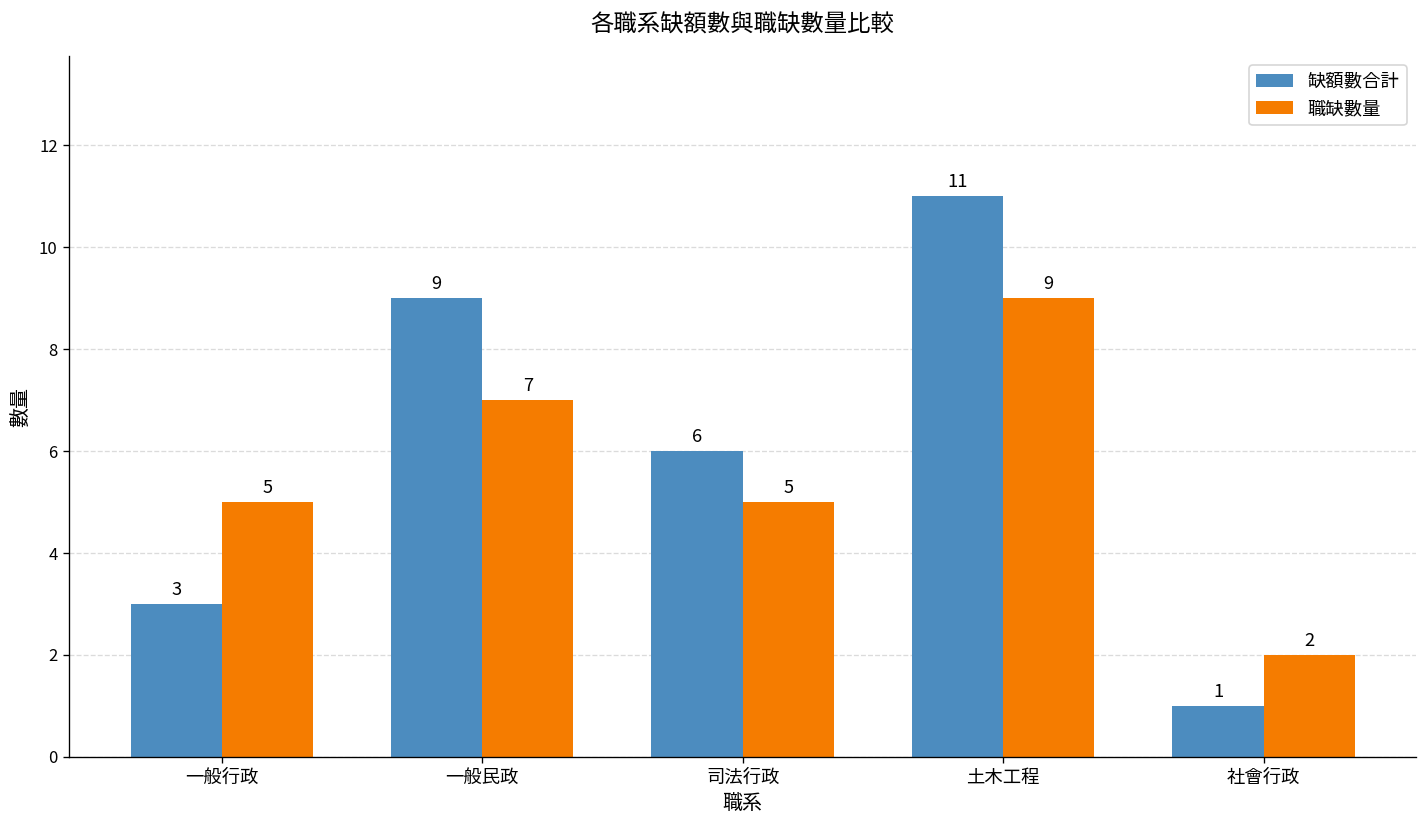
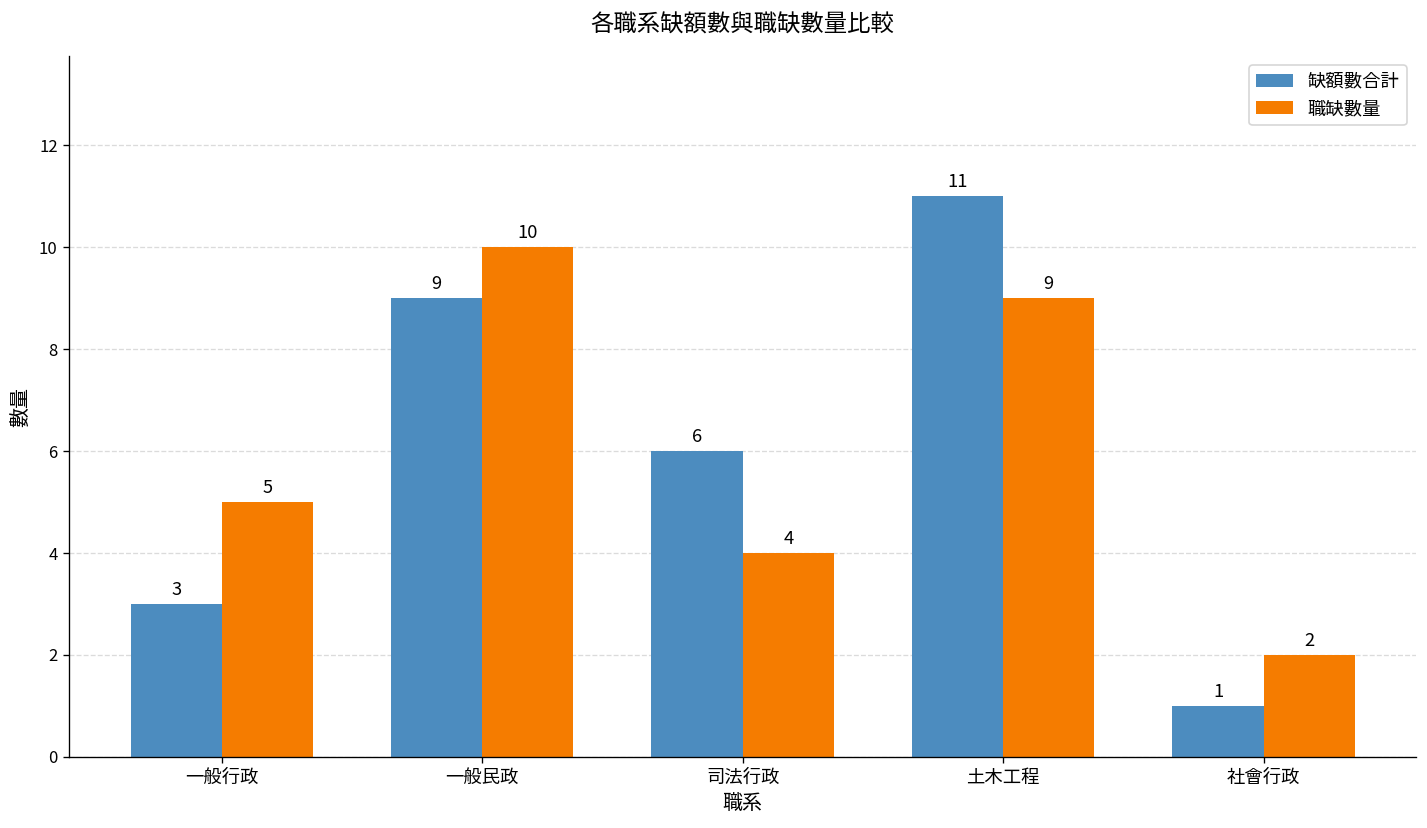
職缺數量, 一般民政: 7 -> 10
職缺數量, 司法行政: 5 -> 4
